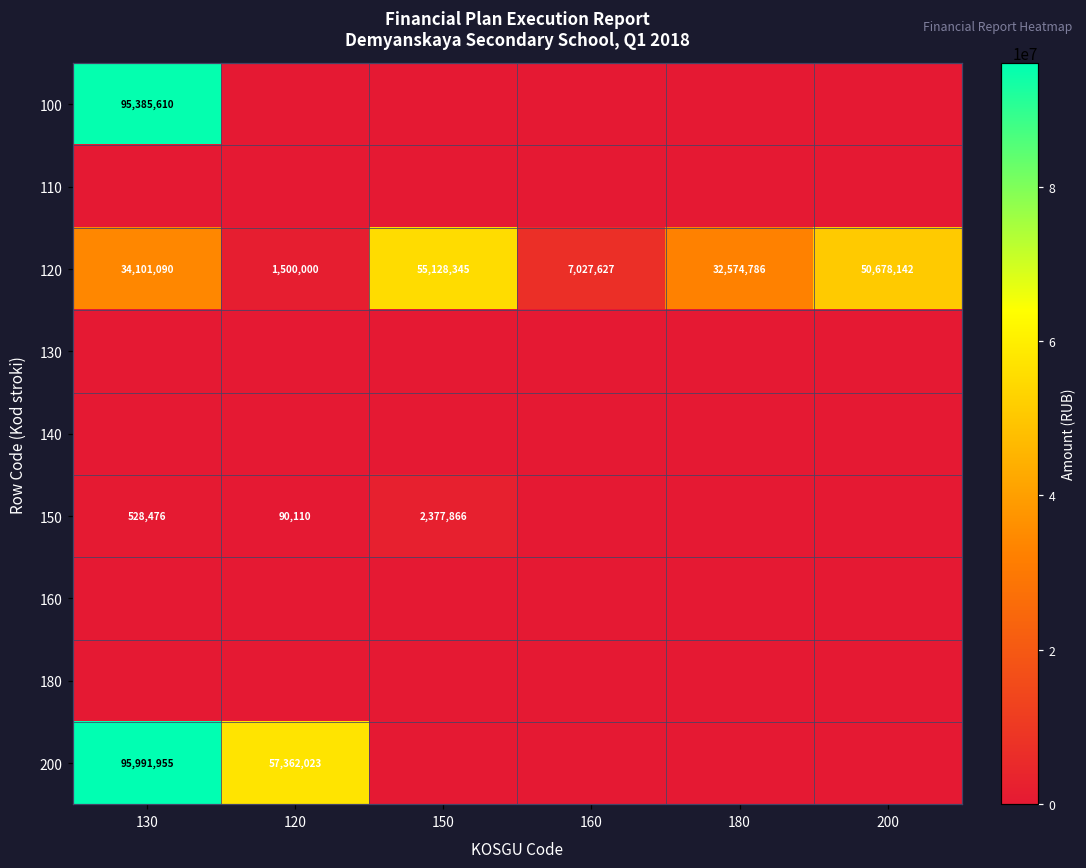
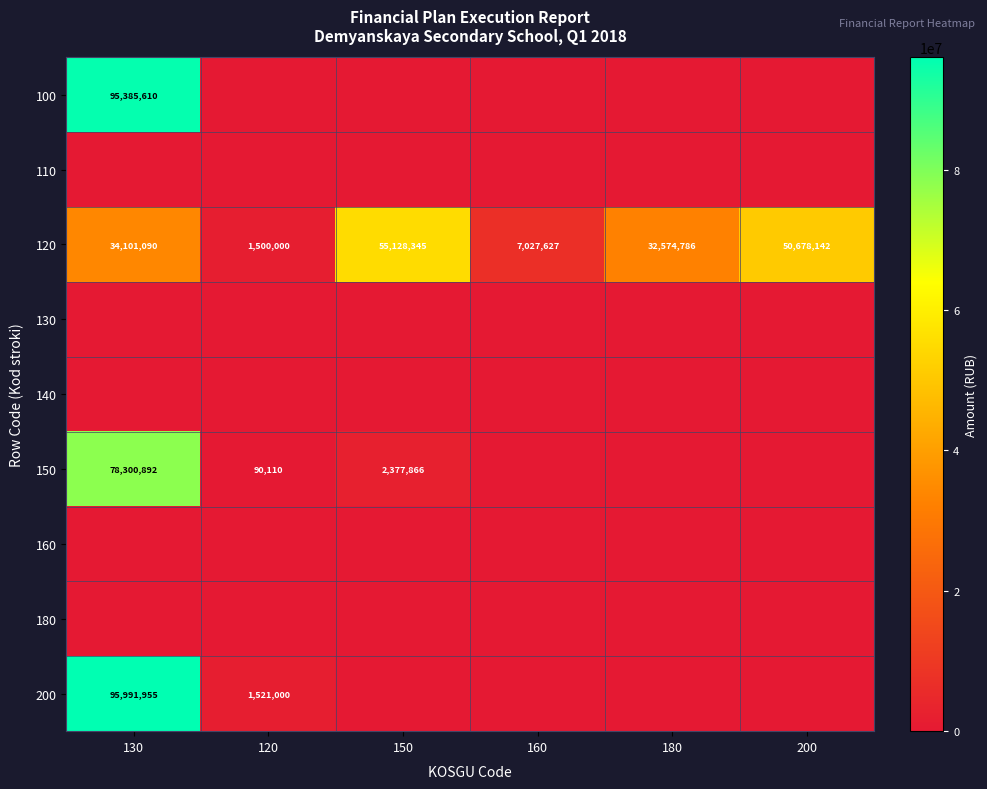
150, 130: 528,476 -> 78,300,892
200, 120: 57,362,023 -> 1,521,000
